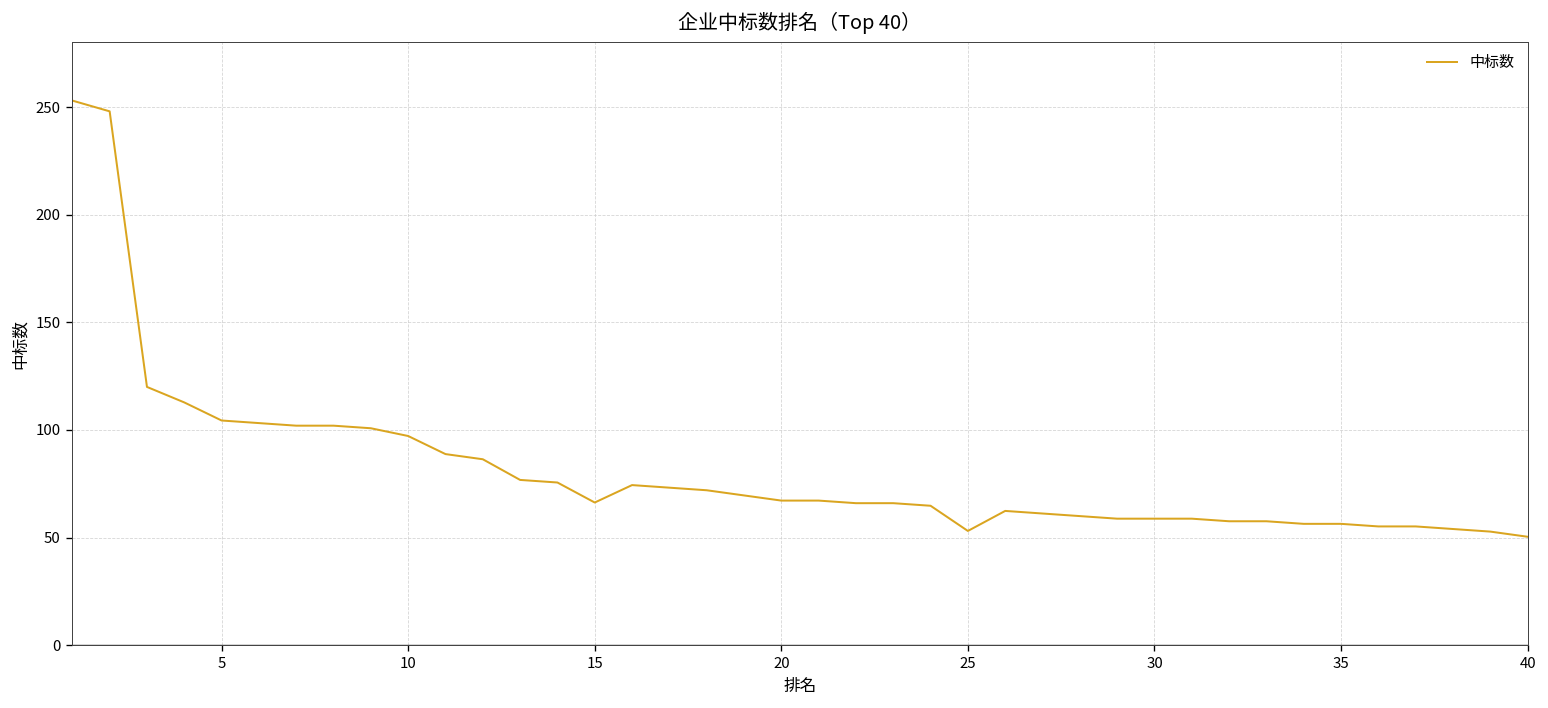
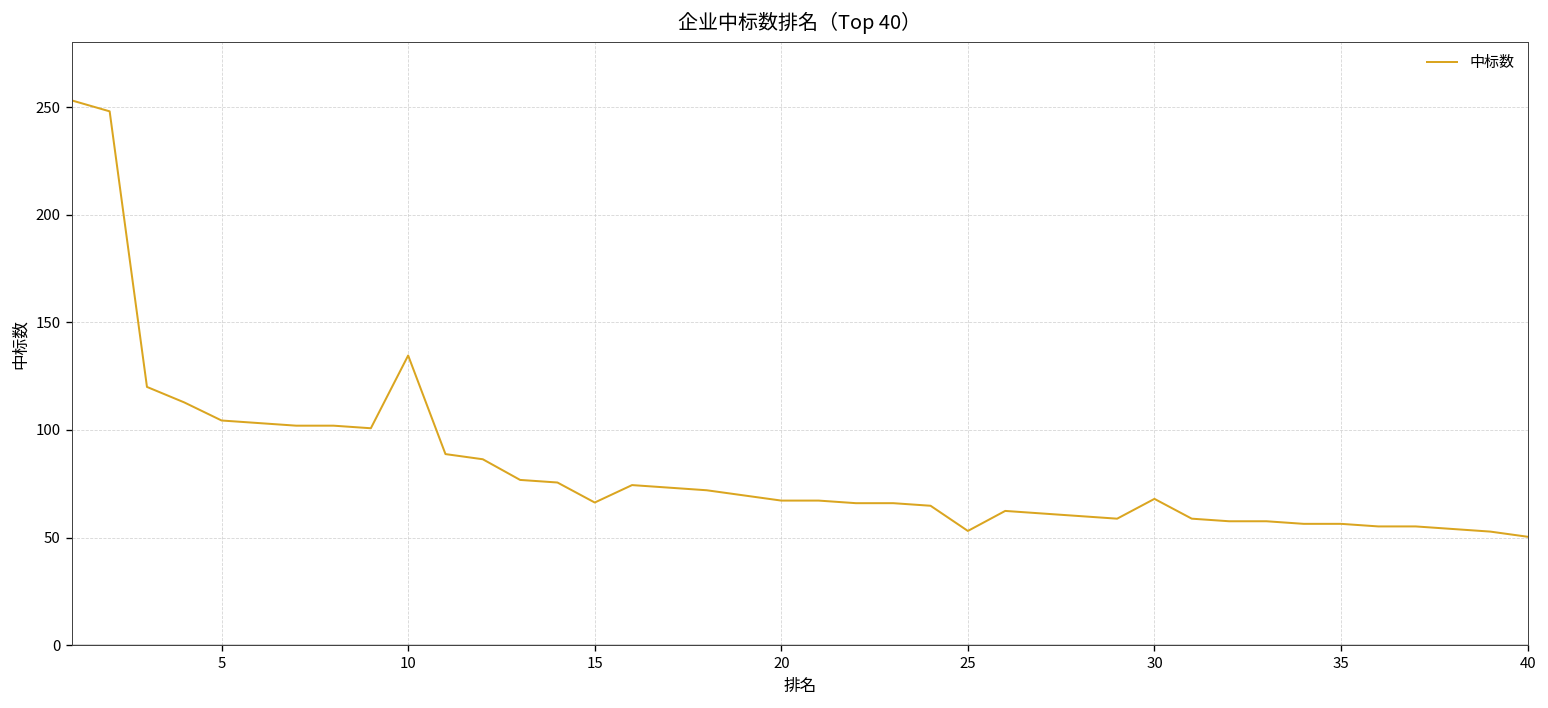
10: 97 -> 135
30: 59 -> 68
